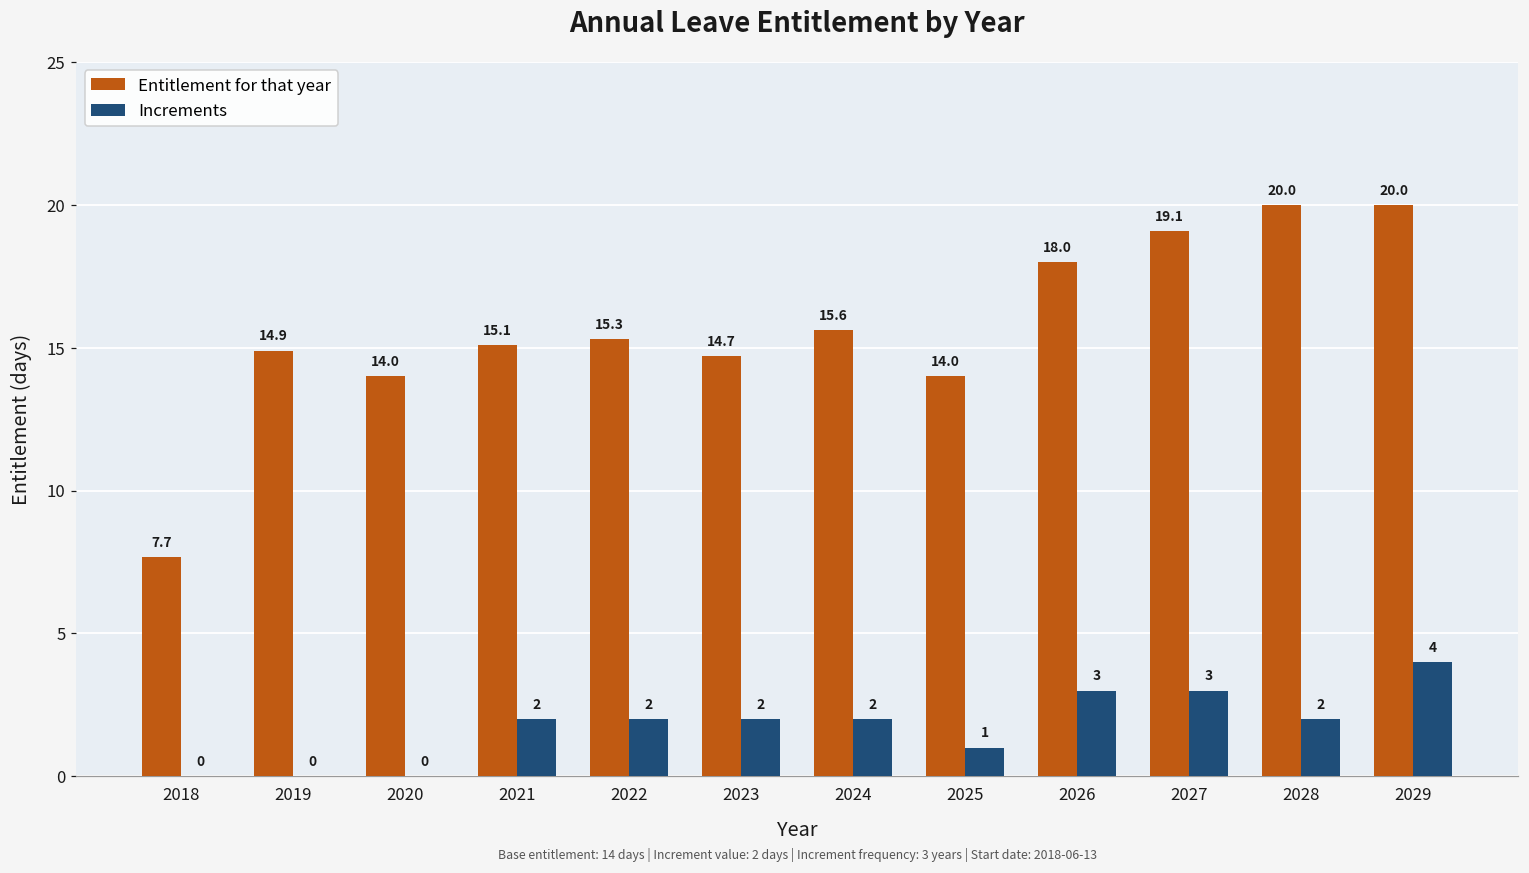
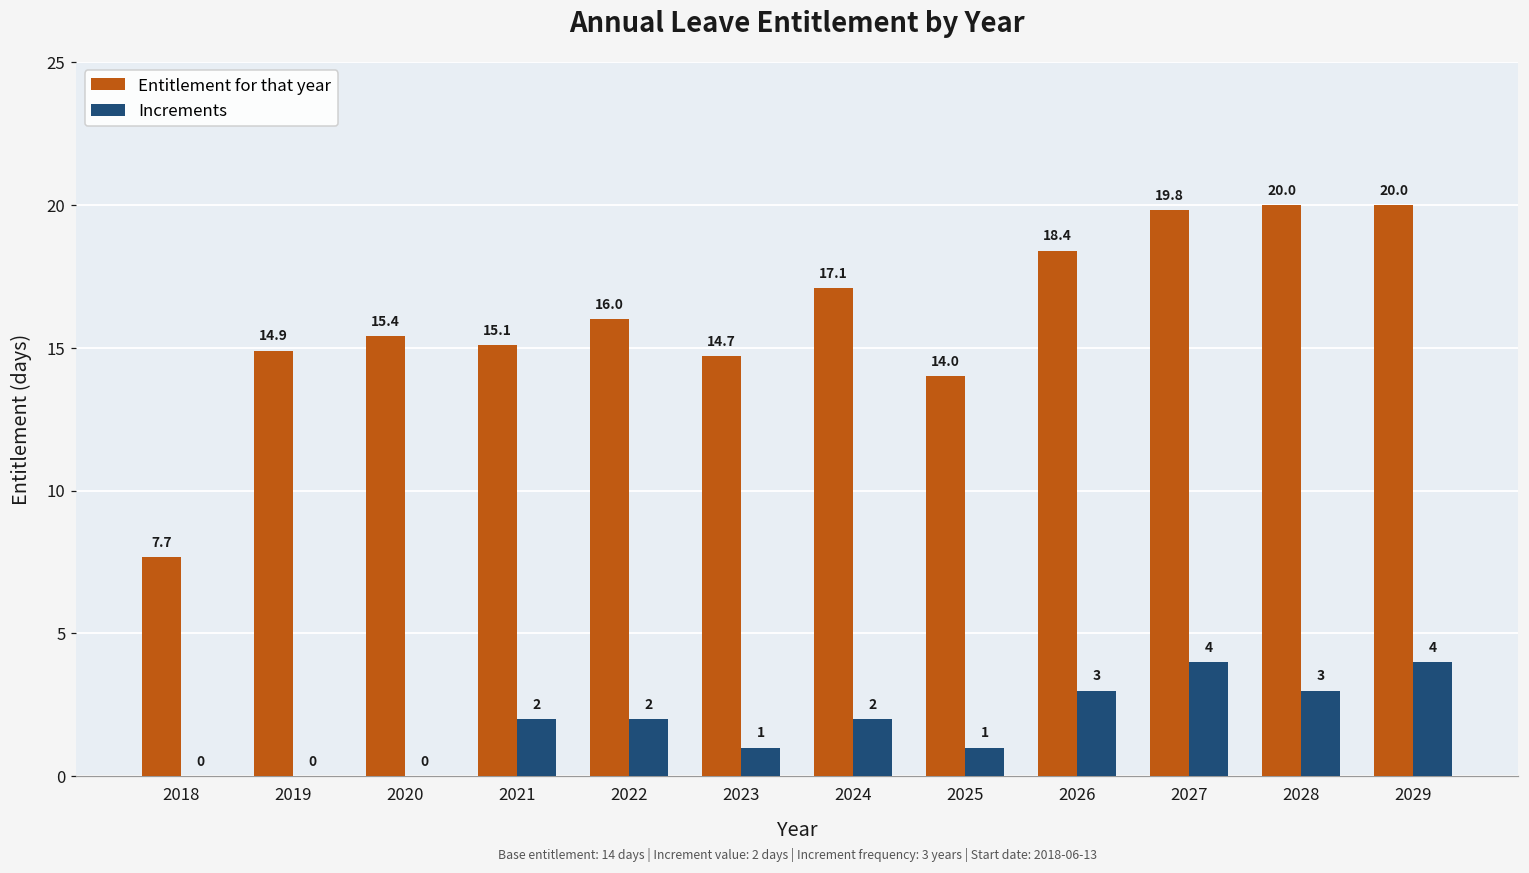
Entitlement for that year, 2020: 14.0 -> 15.4
Entitlement for that year, 2022: 15.3 -> 16.0
Increments, 2023: 2 -> 1
Entitlement for that year, 2024: 15.6 -> 17.1
Entitlement for that year, 2026: 18.0 -> 18.4
Entitlement for that year, 2027: 19.1 -> 19.8
Increments, 2027: 3 -> 4
Increments, 2028: 2 -> 3
